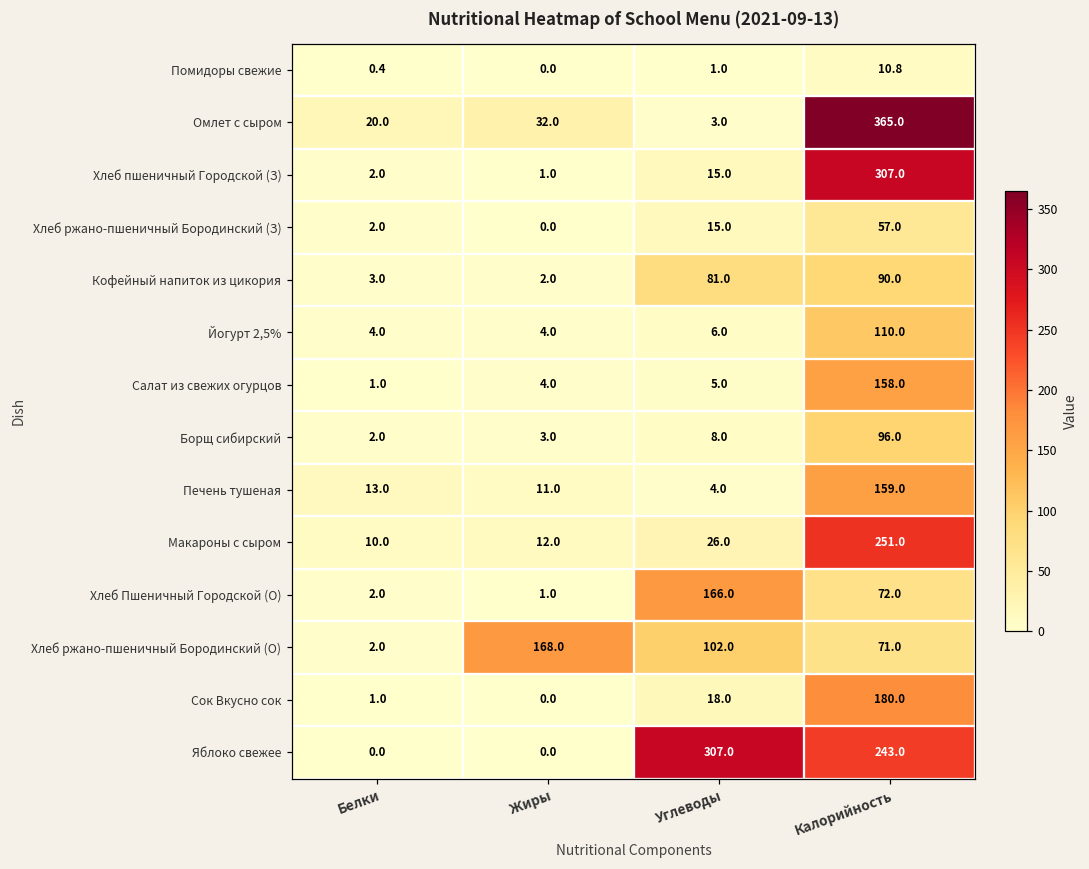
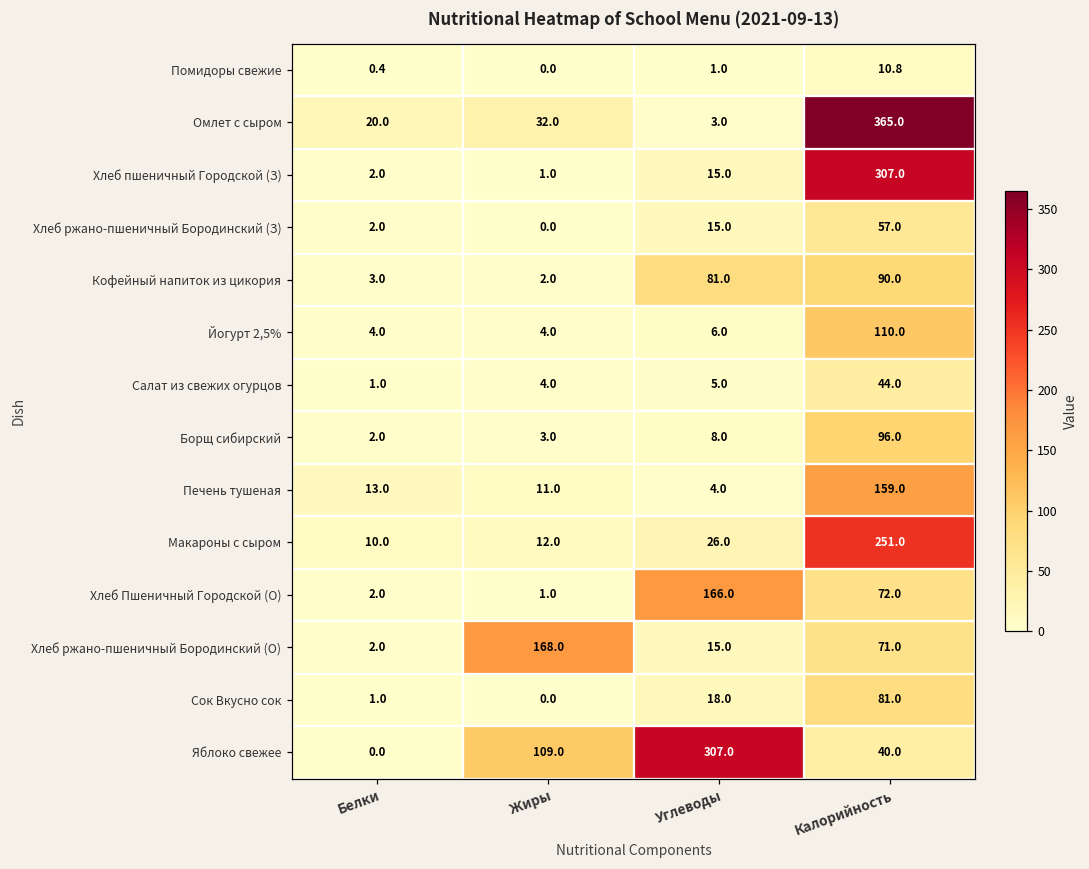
Салат из свежих огурцов, Калорийность: 158.0 -> 44.0
Хлеб ржано-пшеничный Бородинский (О), Углеводы: 102.0 -> 15.0
Сок Вкусно сок, Калорийность: 180.0 -> 81.0
Яблоко свежее, Жиры: 0.0 -> 109.0
Яблоко свежее, Калорийность: 243.0 -> 40.0
